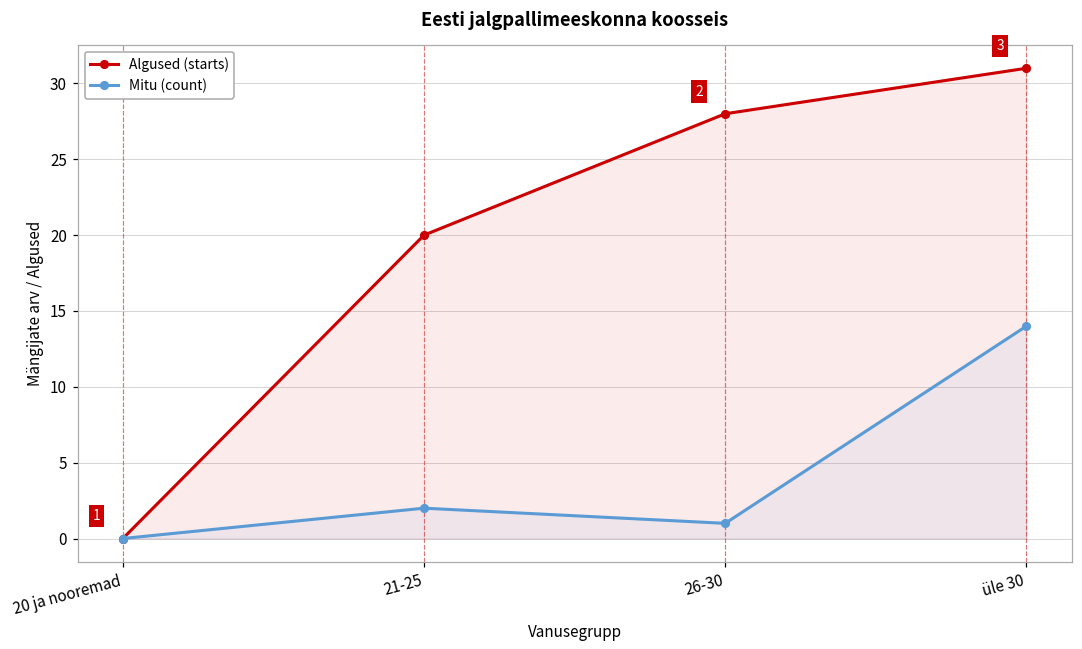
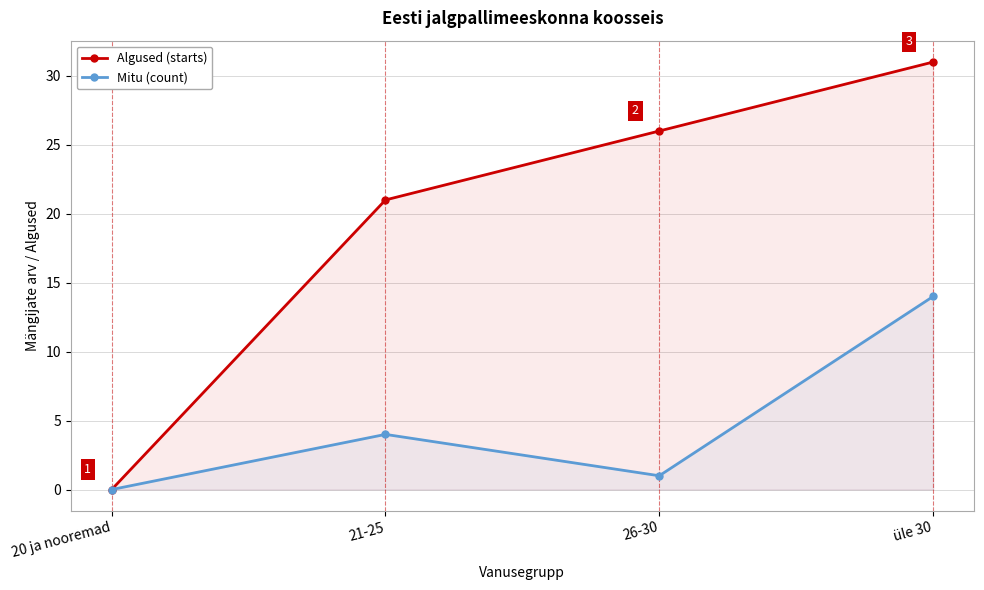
Algused (starts), 21-25: 20 -> 21
Mitu (count), 21-25: 2 -> 4
Algused (starts), 26-30: 28 -> 26
